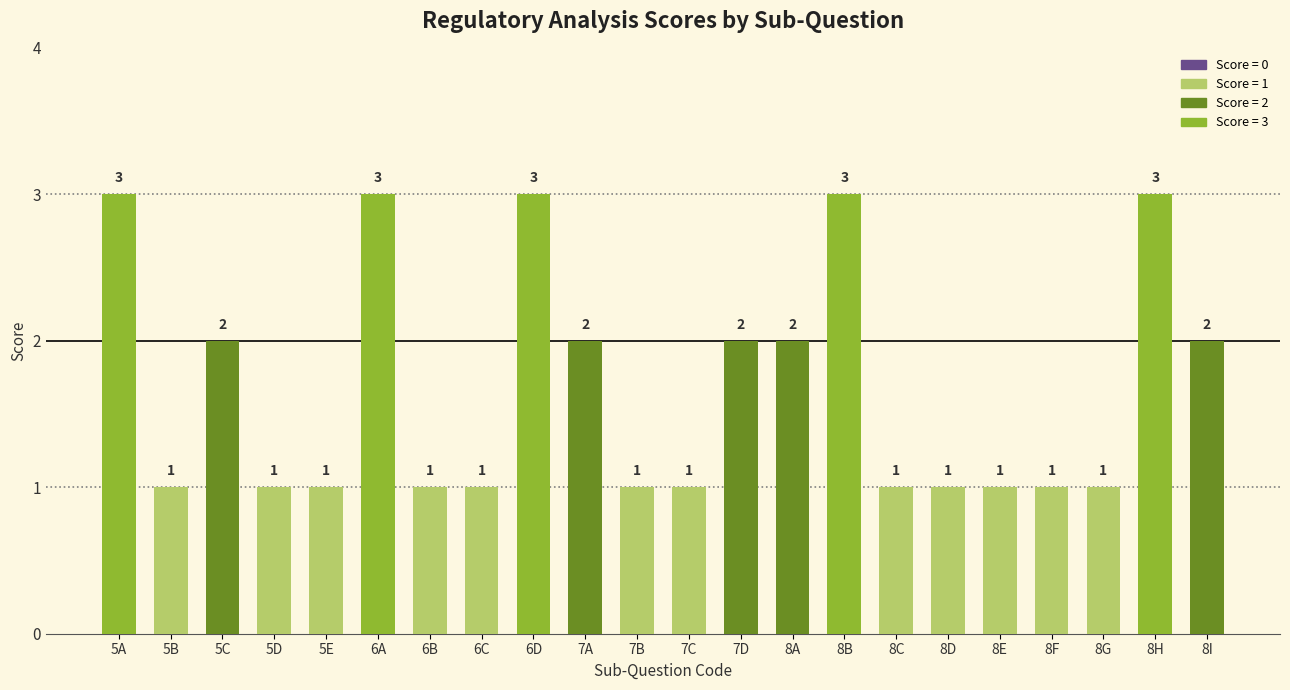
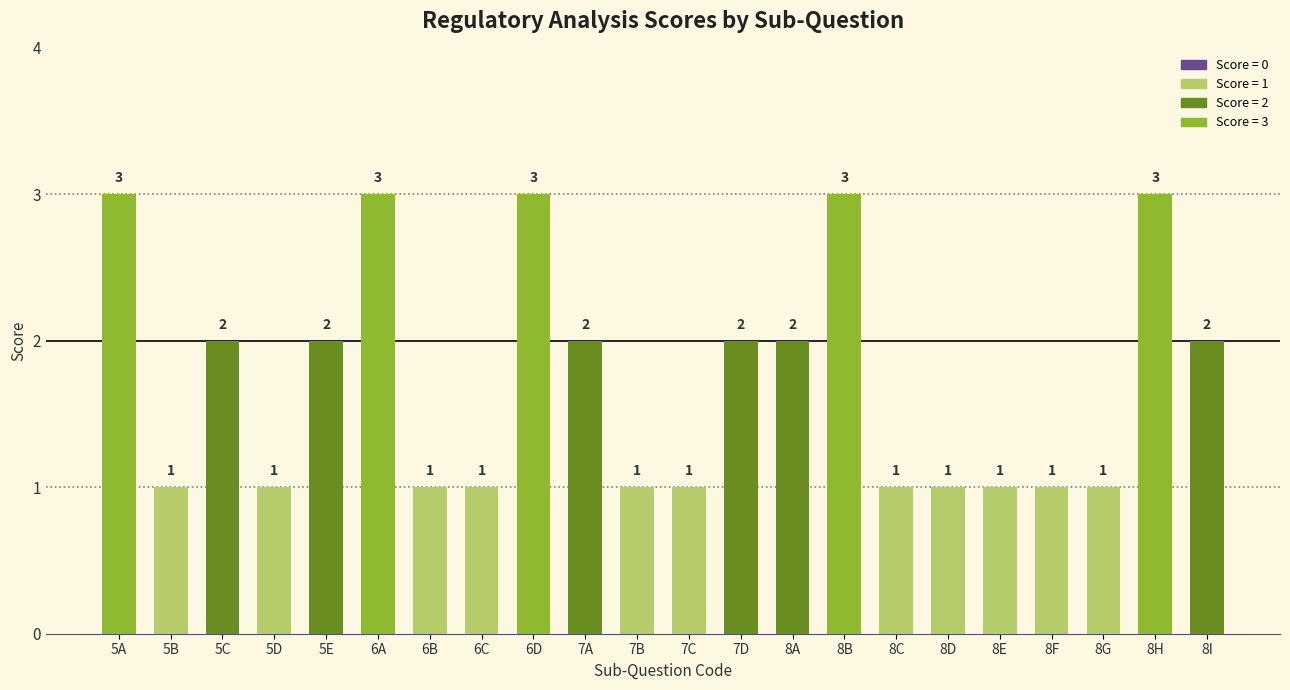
5E: 1 -> 2
